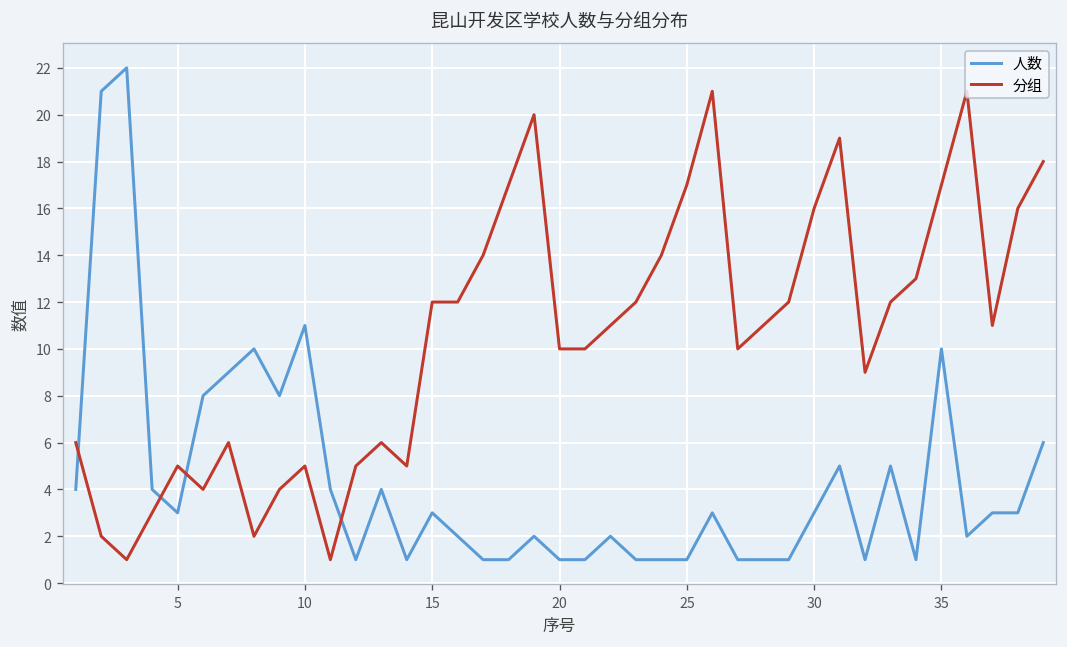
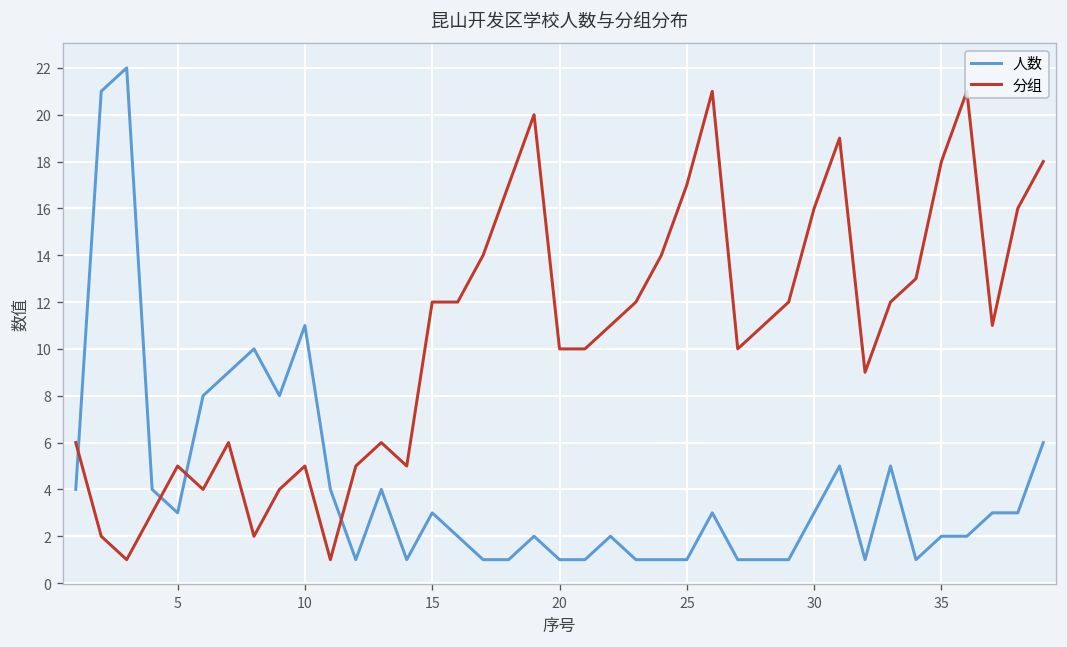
人数, 35: 10 -> 2
分组, 35: 17 -> 18
